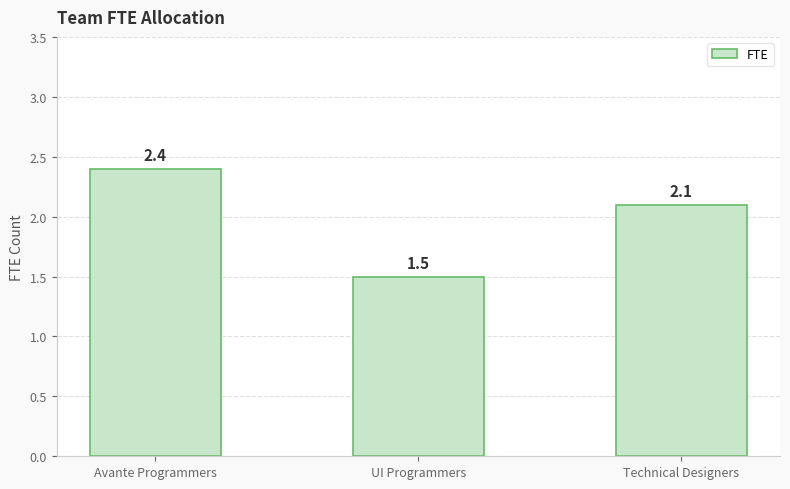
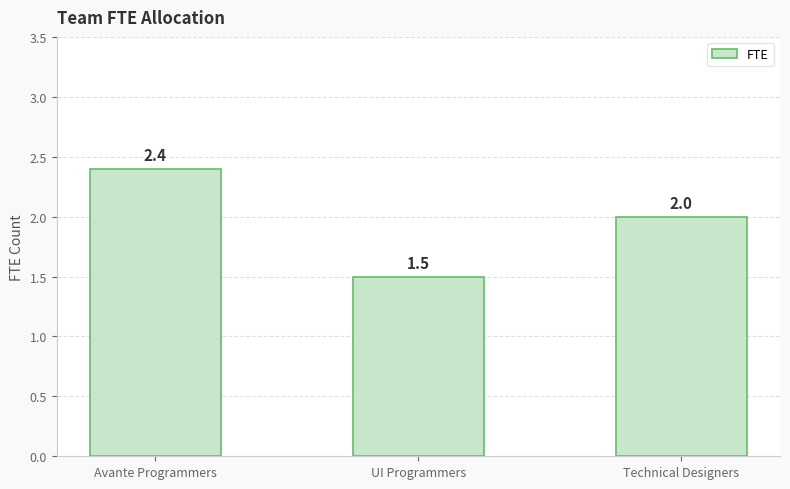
Technical Designers: 2.1 -> 2.0
